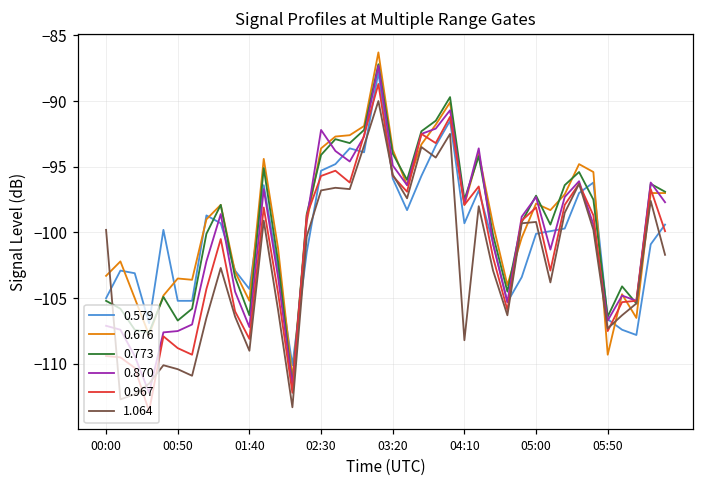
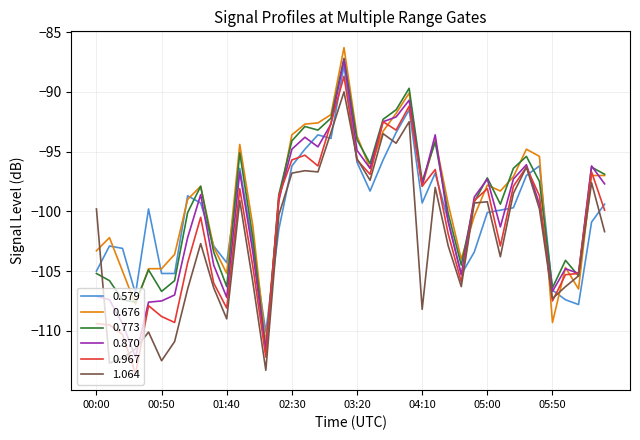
0.676, 00:50: -103.5 -> -104.8
1.064, 00:50: -110.4 -> -112.5
0.579, 02:30: -95.3 -> -96.2
0.870, 02:30: -92.2 -> -94.8
